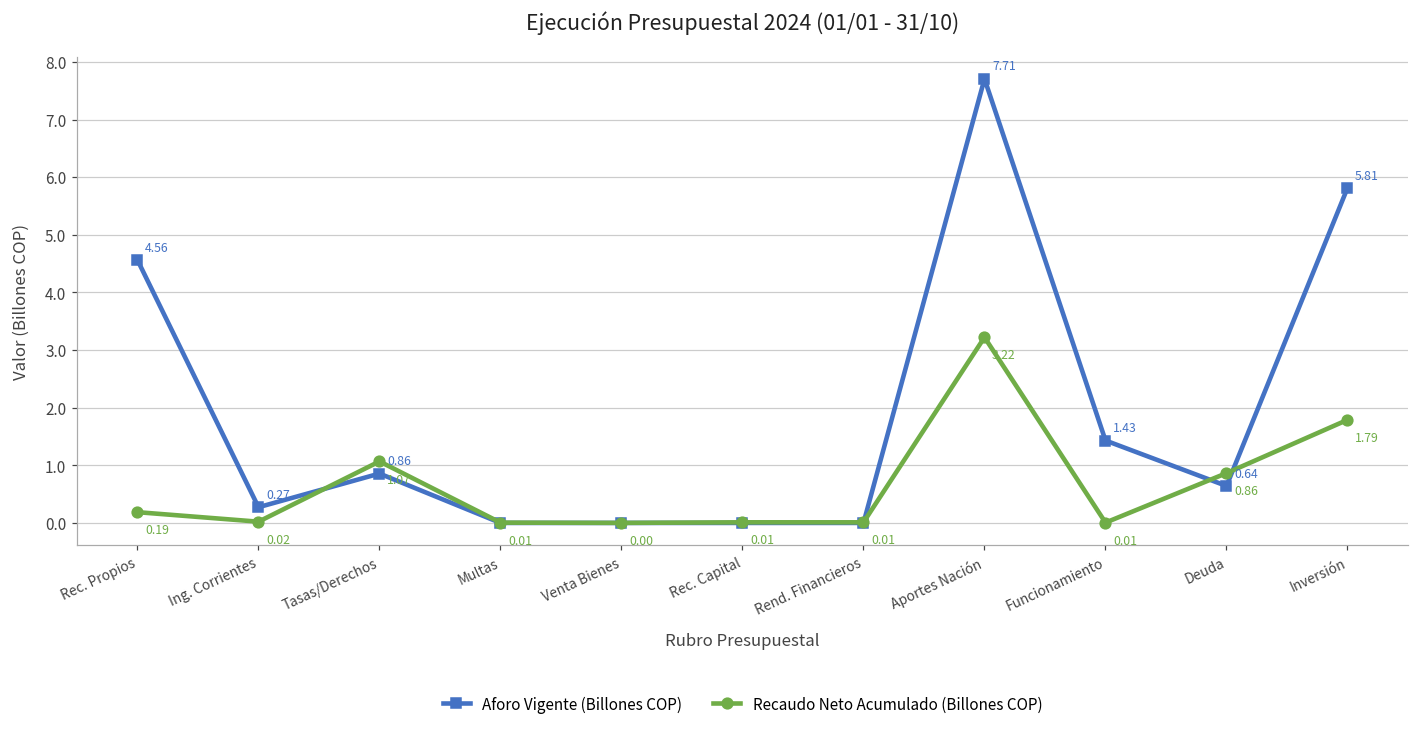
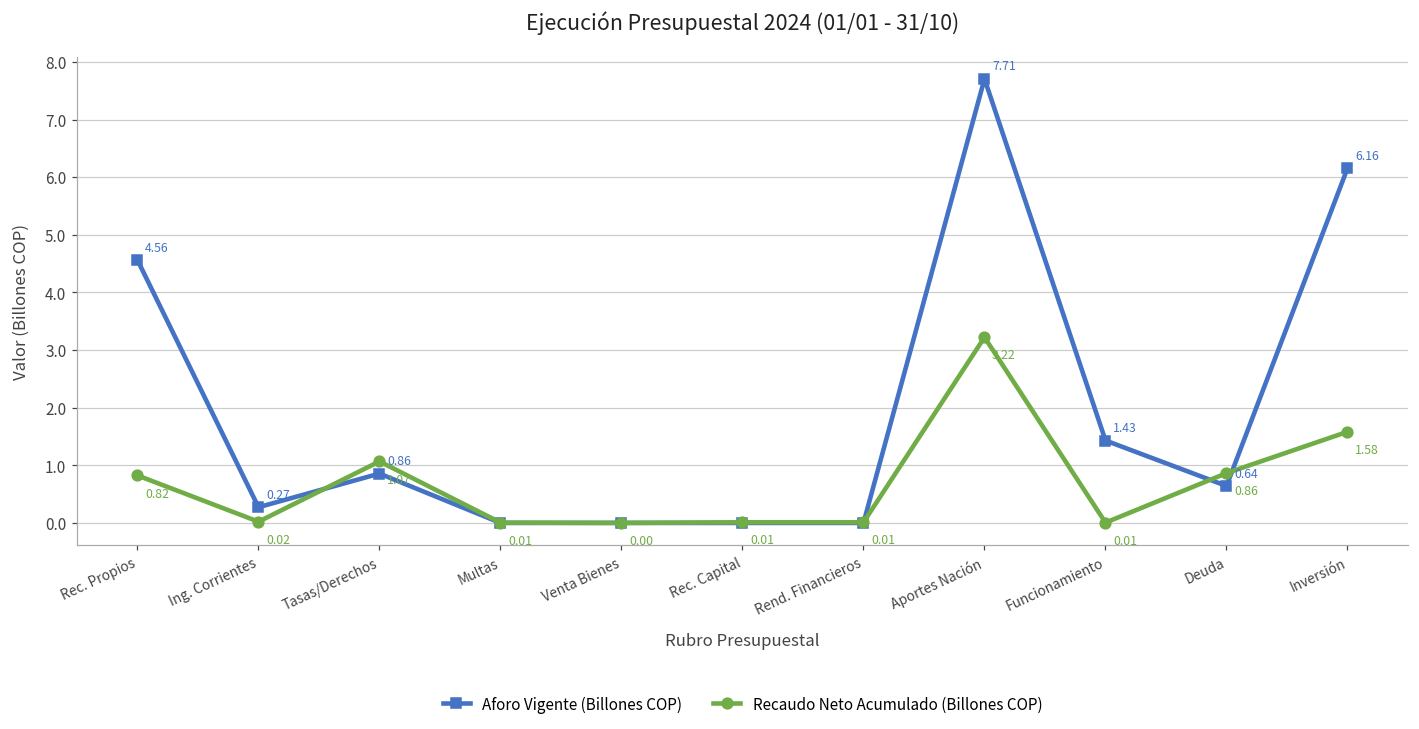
Recaudo Neto Acumulado (Billones COP), Rec. Propios: 0.19 -> 0.82
Aforo Vigente (Billones COP), Inversión: 5.81 -> 6.16
Recaudo Neto Acumulado (Billones COP), Inversión: 1.79 -> 1.58
